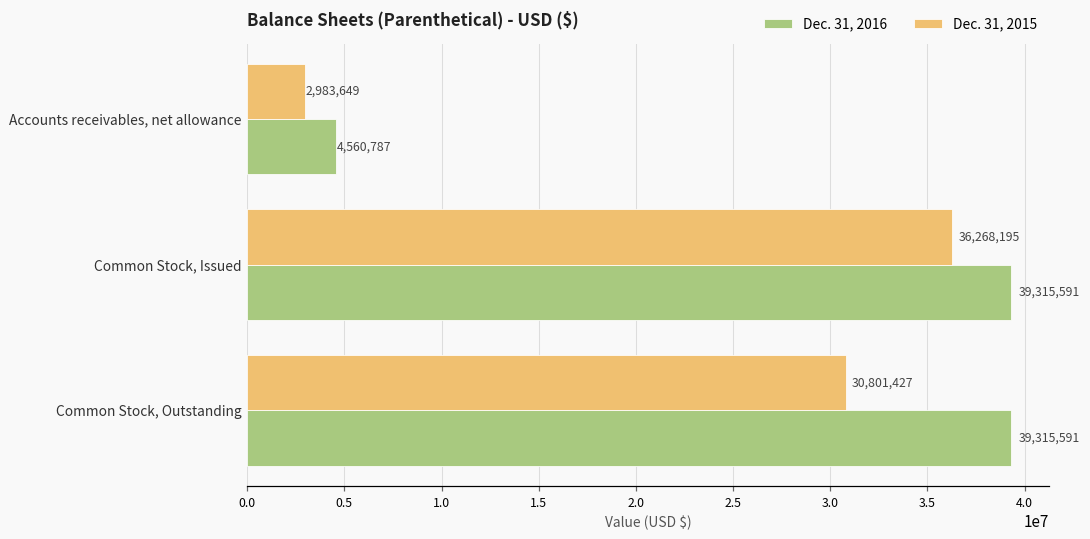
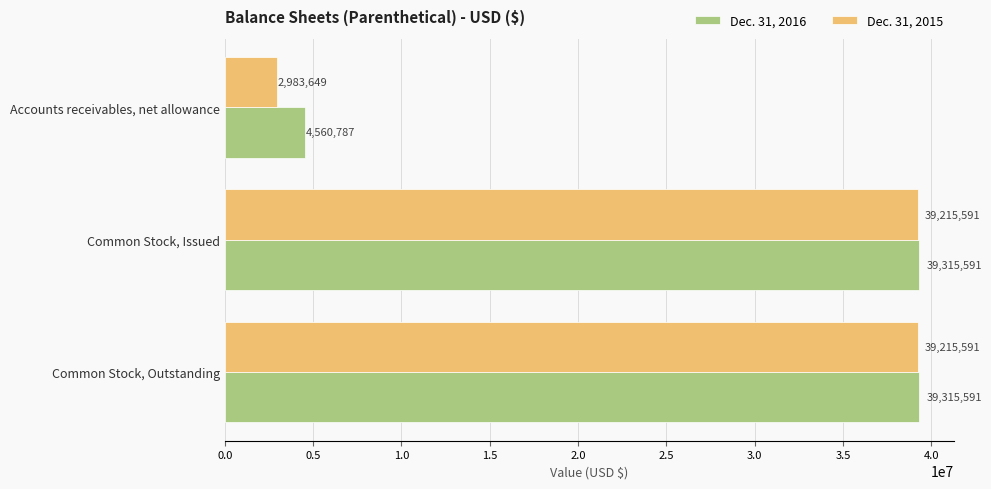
Dec. 31, 2015, Common Stock, Issued: 36,268,195 -> 39,215,591
Dec. 31, 2015, Common Stock, Outstanding: 30,801,427 -> 39,215,591
